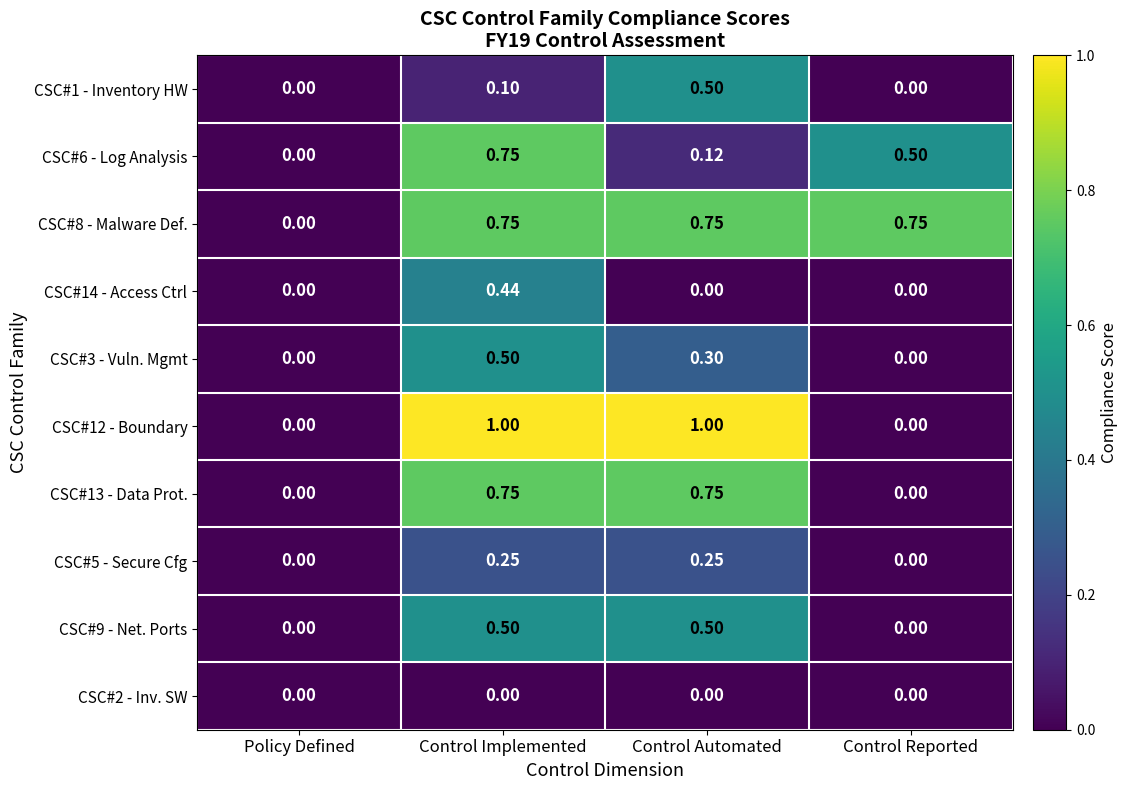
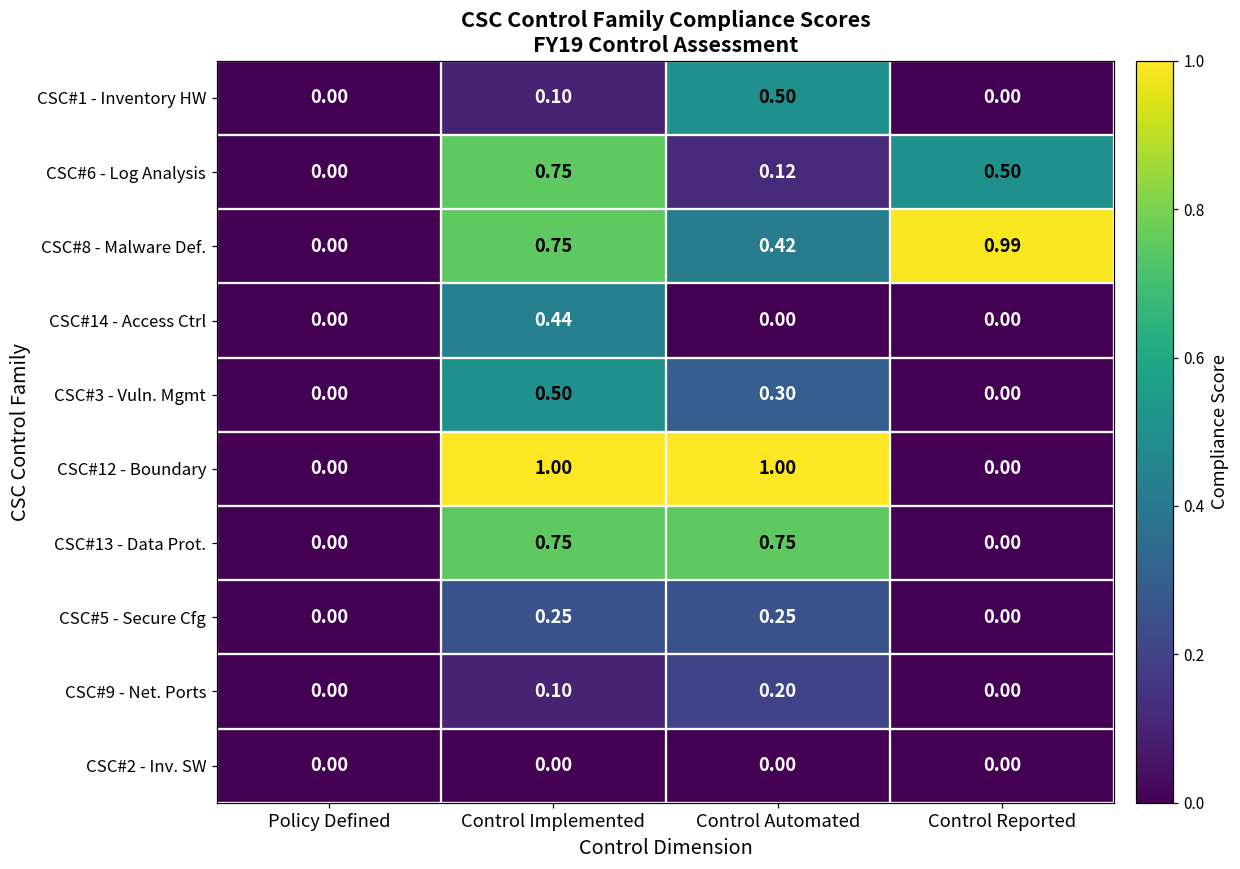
CSC#8 - Malware Def., Control Automated: 0.75 -> 0.42
CSC#8 - Malware Def., Control Reported: 0.75 -> 0.99
CSC#9 - Net. Ports, Control Implemented: 0.50 -> 0.10
CSC#9 - Net. Ports, Control Automated: 0.50 -> 0.20
